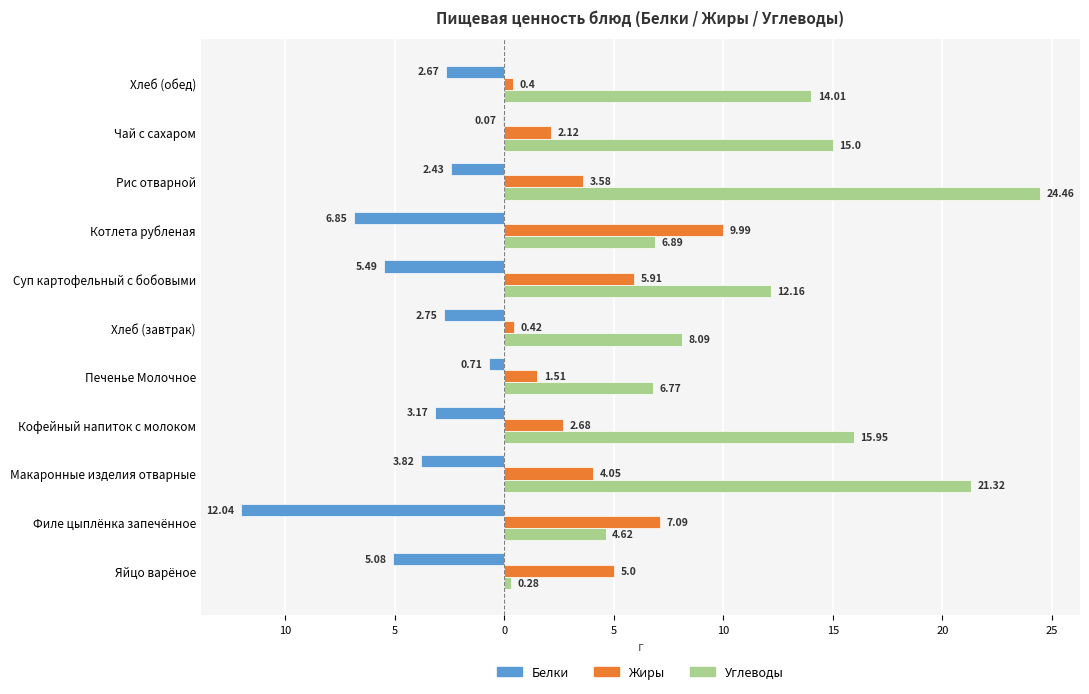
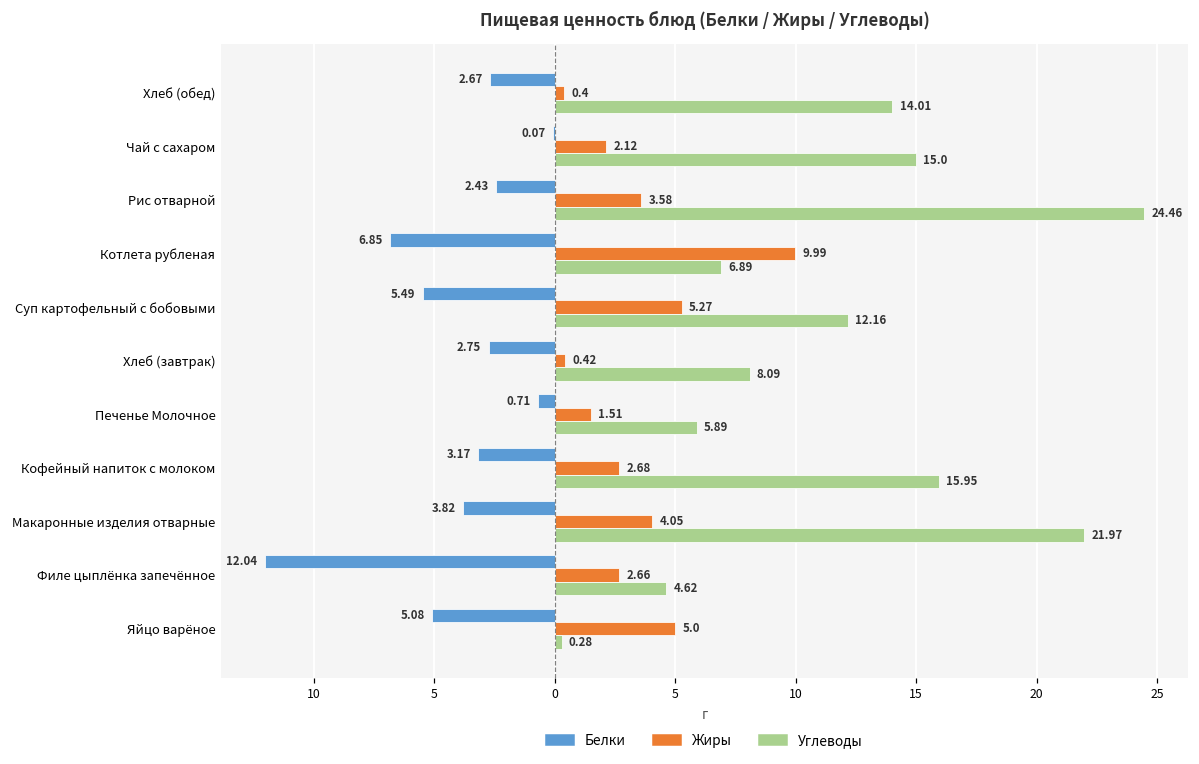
Жиры, Суп картофельный с бобовыми: 5.91 -> 5.27
Углеводы, Печенье Молочное: 6.77 -> 5.89
Углеводы, Макаронные изделия отварные: 21.32 -> 21.97
Жиры, Филе цыплёнка запечённое: 7.09 -> 2.66
